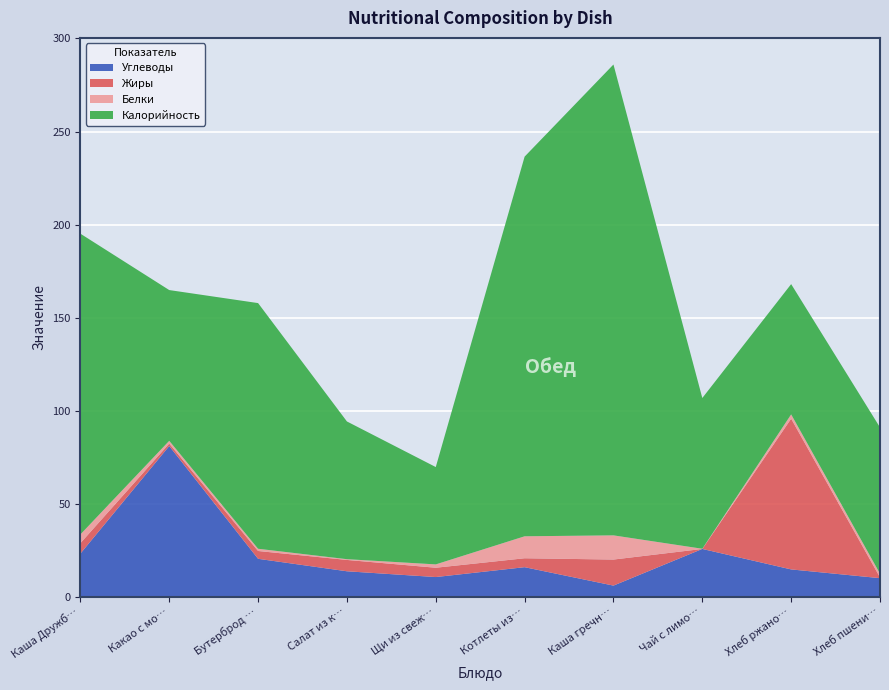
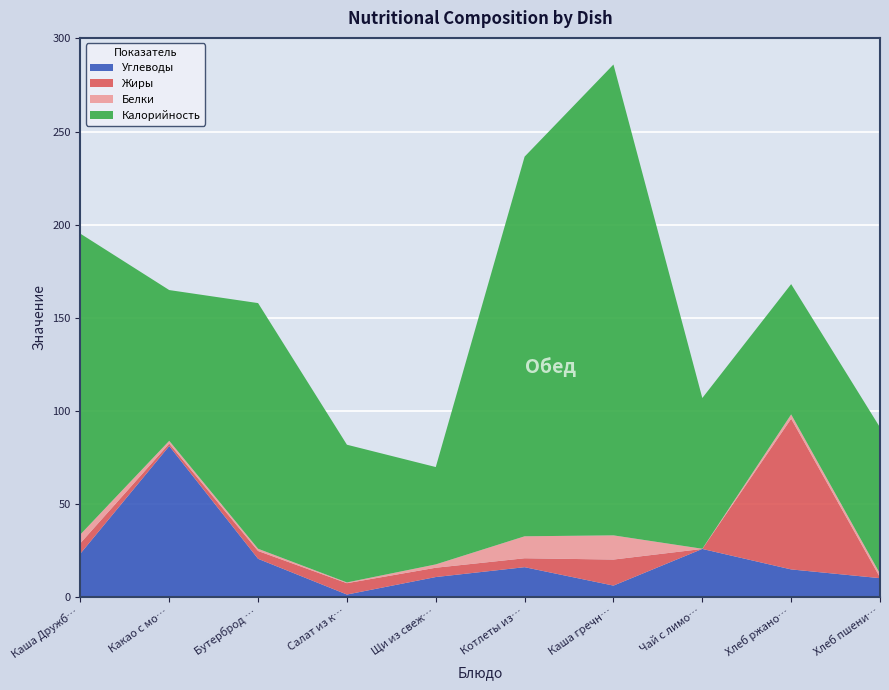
Углеводы, Салат из к…: 14 -> 1
